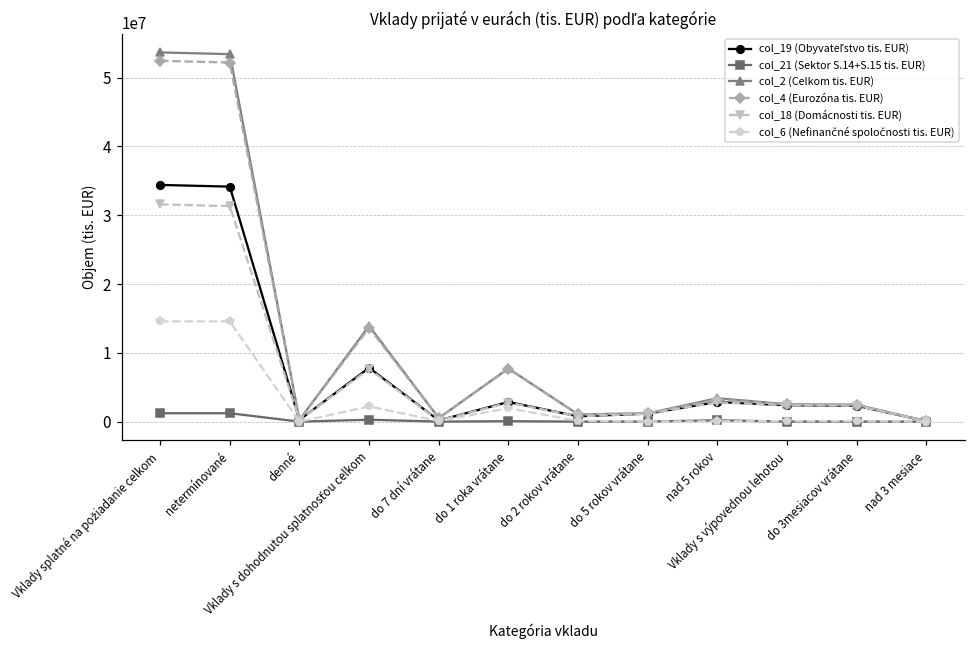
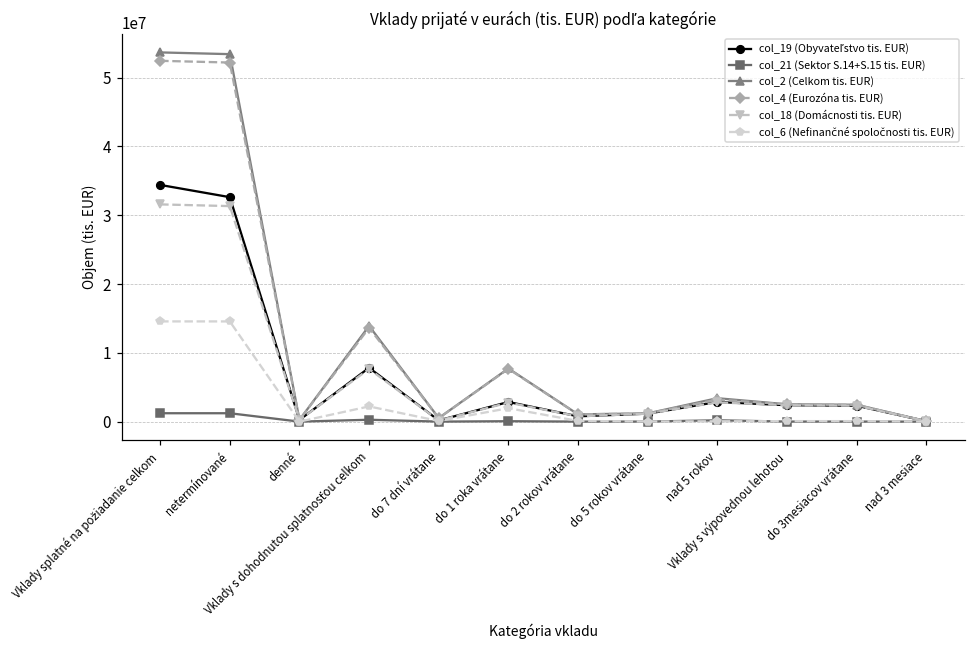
col_19 (Obyvateľstvo tis. EUR), netermínované: 34000000 -> 33000000
